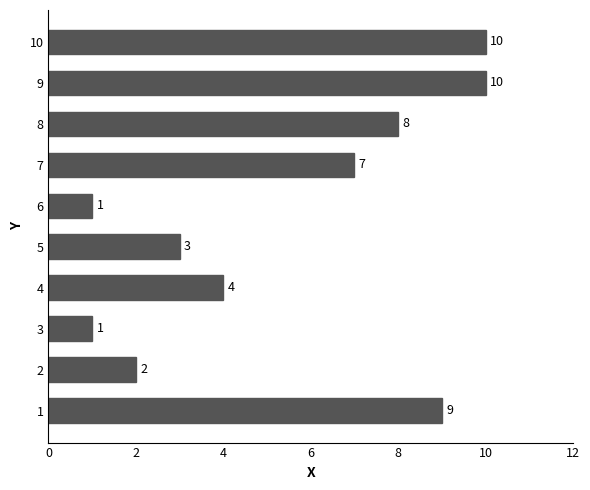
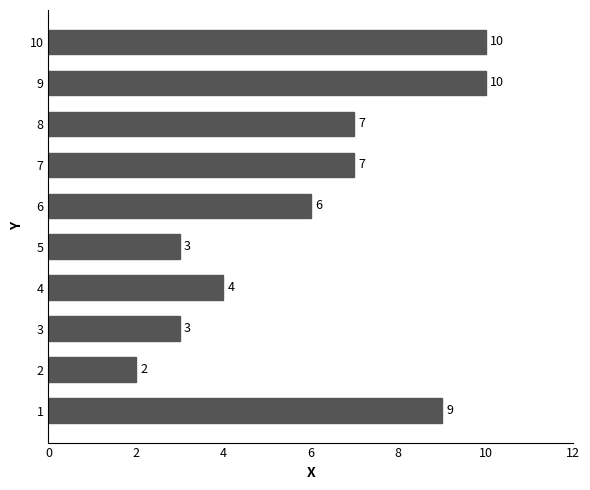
8: 8 -> 7
6: 1 -> 6
3: 1 -> 3
